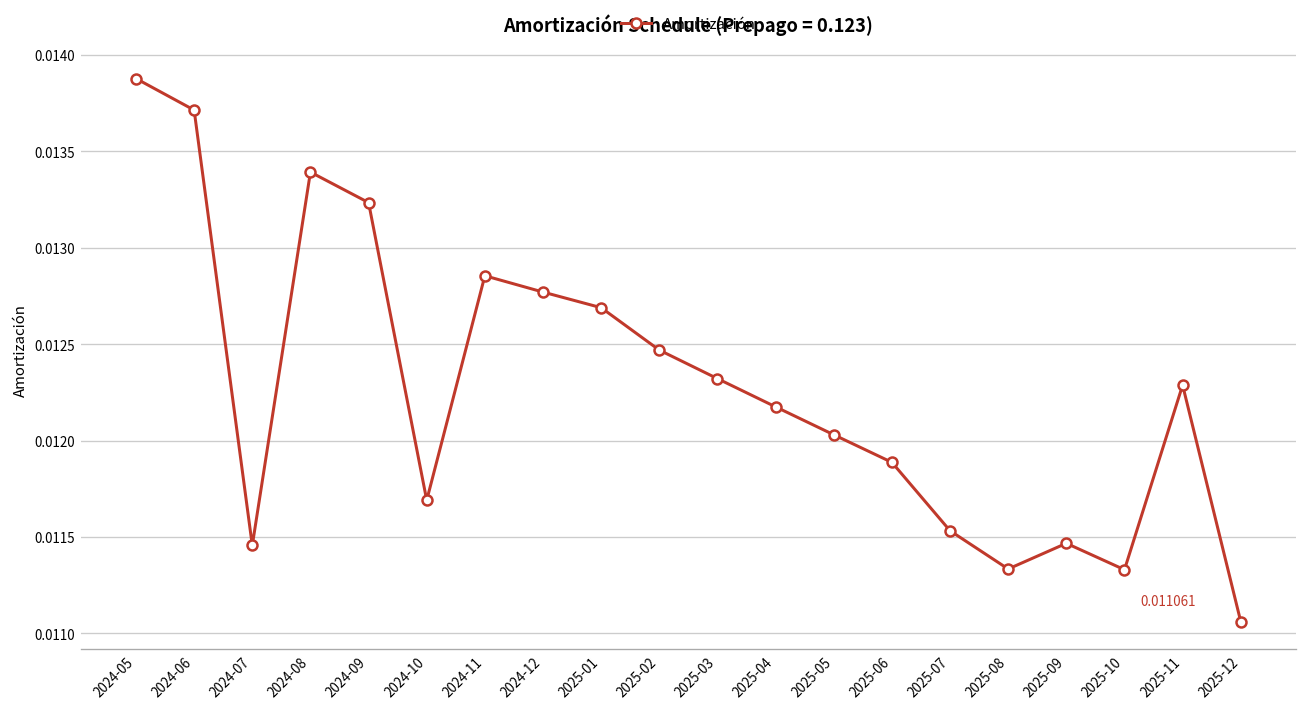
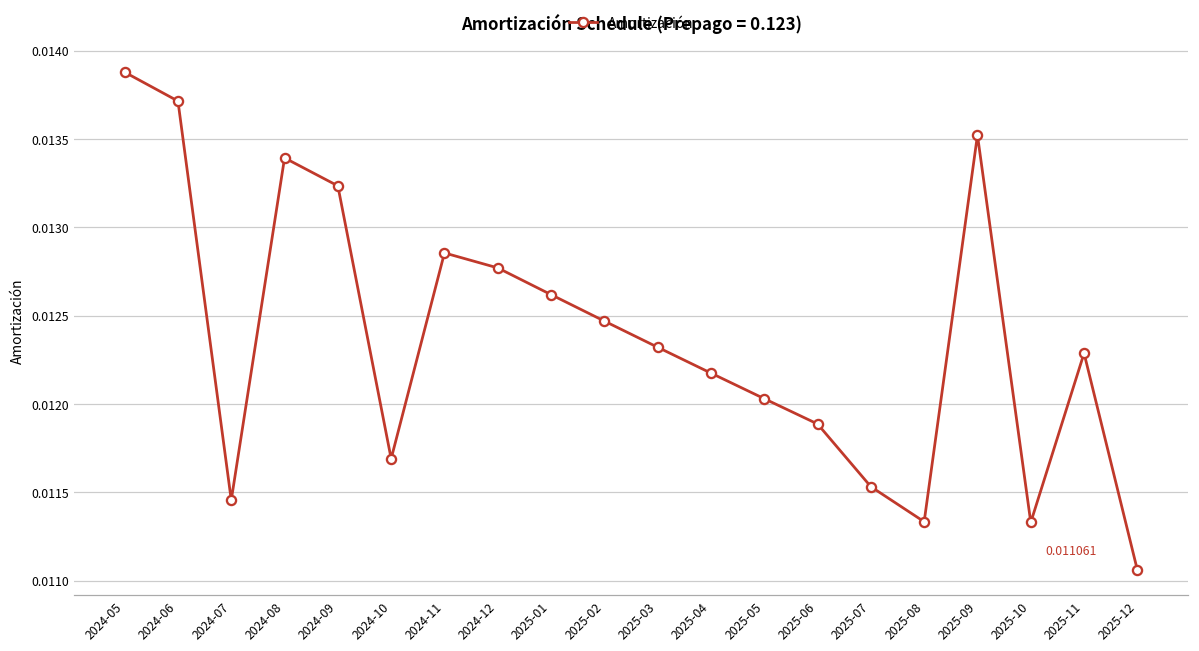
2025-01: 0.01269 -> 0.01262
2025-09: 0.01147 -> 0.01352
